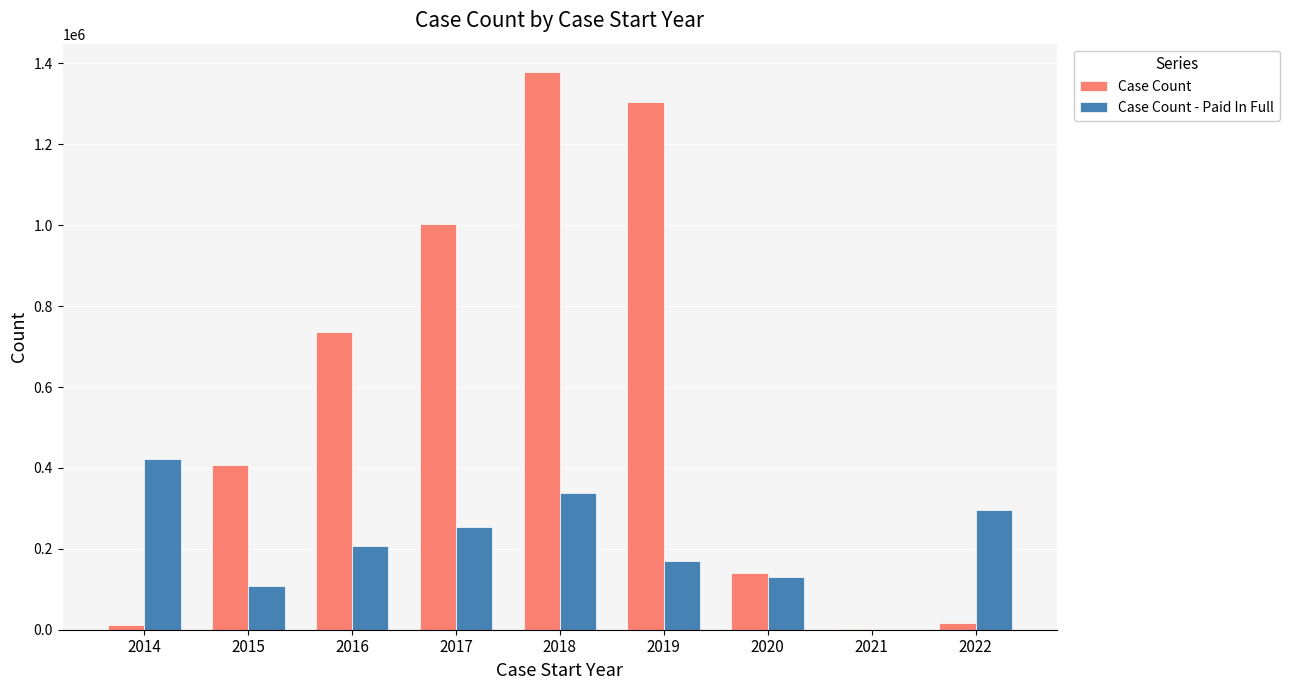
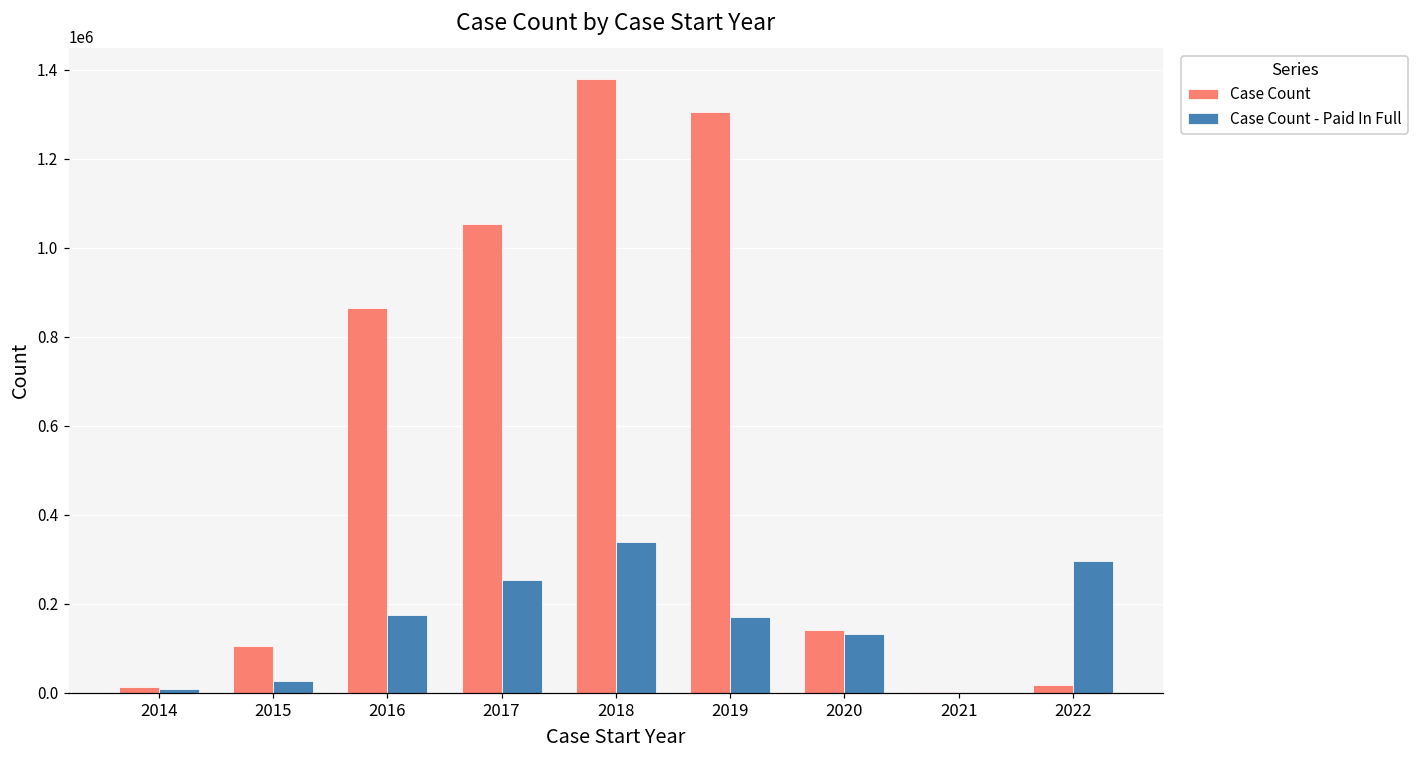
Case Count - Paid In Full, 2014: 420000 -> 10000
Case Count, 2015: 410000 -> 110000
Case Count - Paid In Full, 2015: 110000 -> 30000
Case Count, 2016: 730000 -> 860000
Case Count - Paid In Full, 2016: 210000 -> 170000
Case Count, 2017: 1000000 -> 1050000
